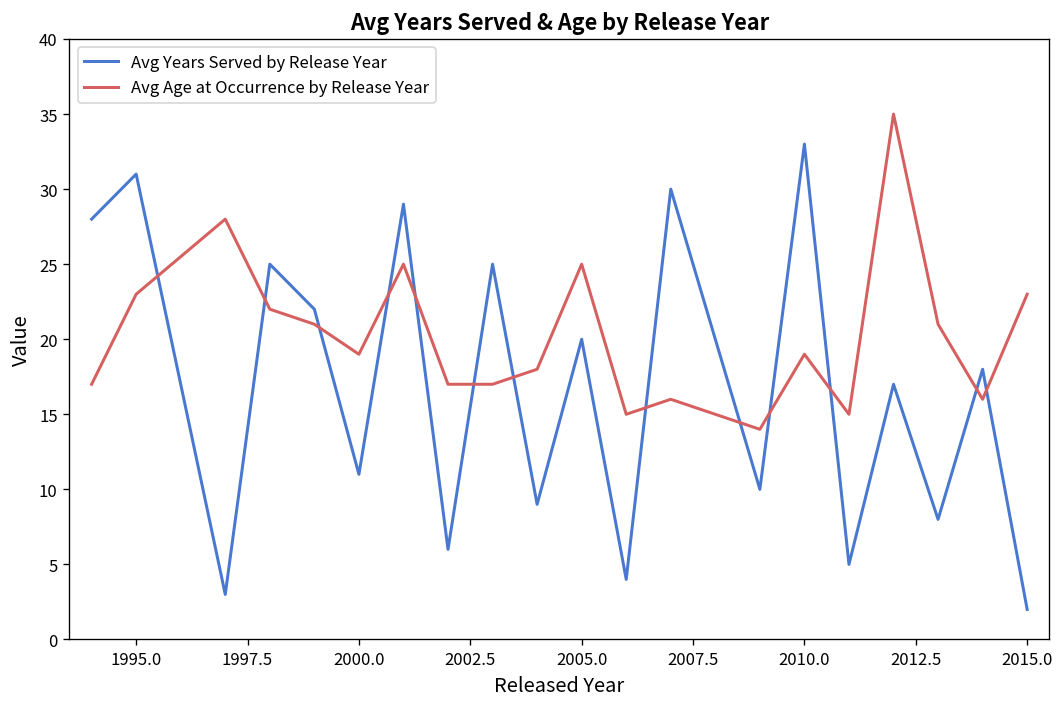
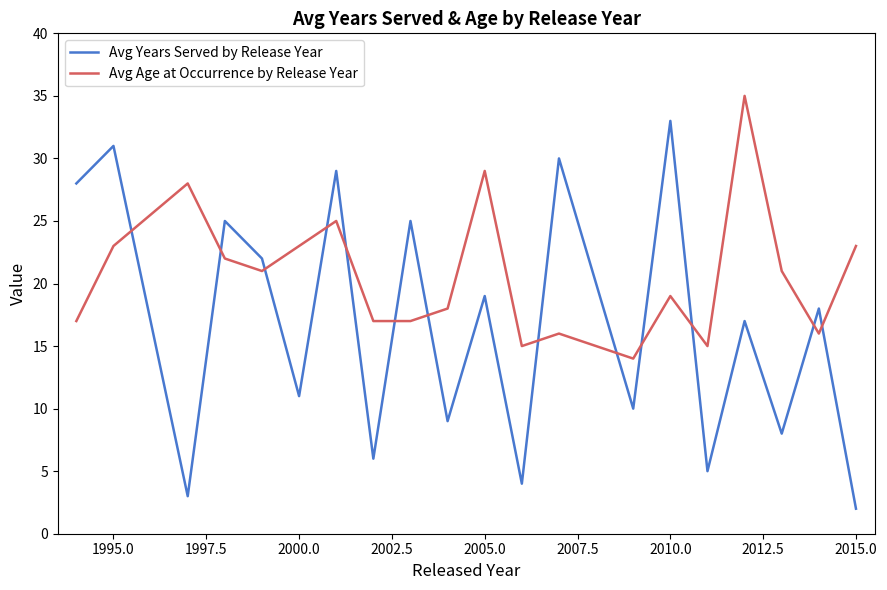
Avg Age at Occurrence by Release Year, 2000.0: 19 -> 23
Avg Years Served by Release Year, 2005.0: 20 -> 19
Avg Age at Occurrence by Release Year, 2005.0: 25 -> 29
